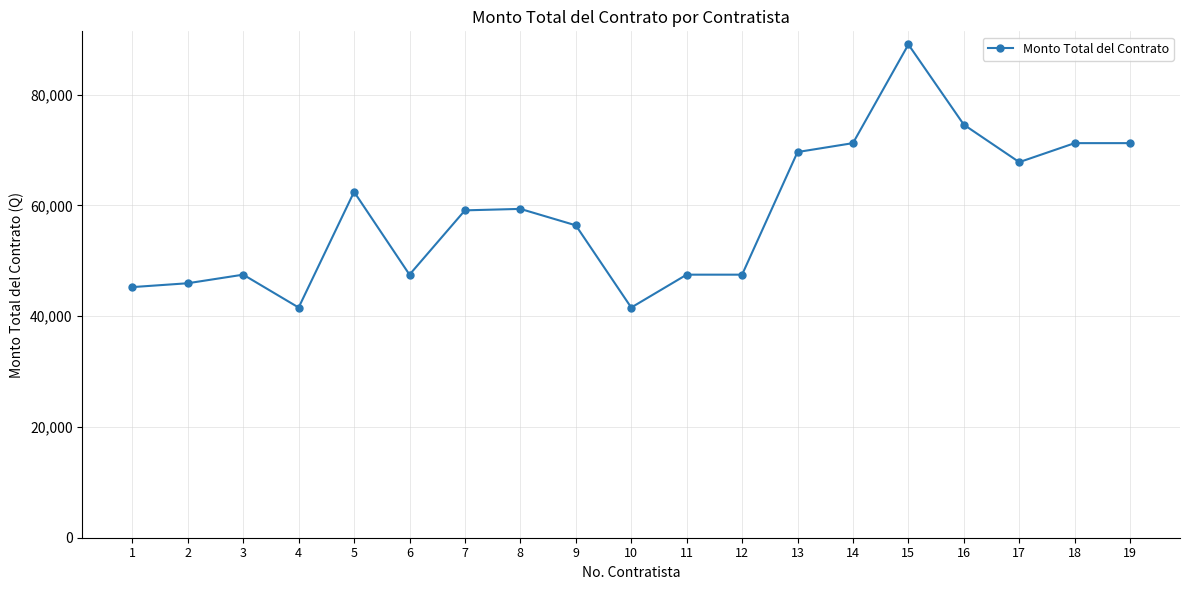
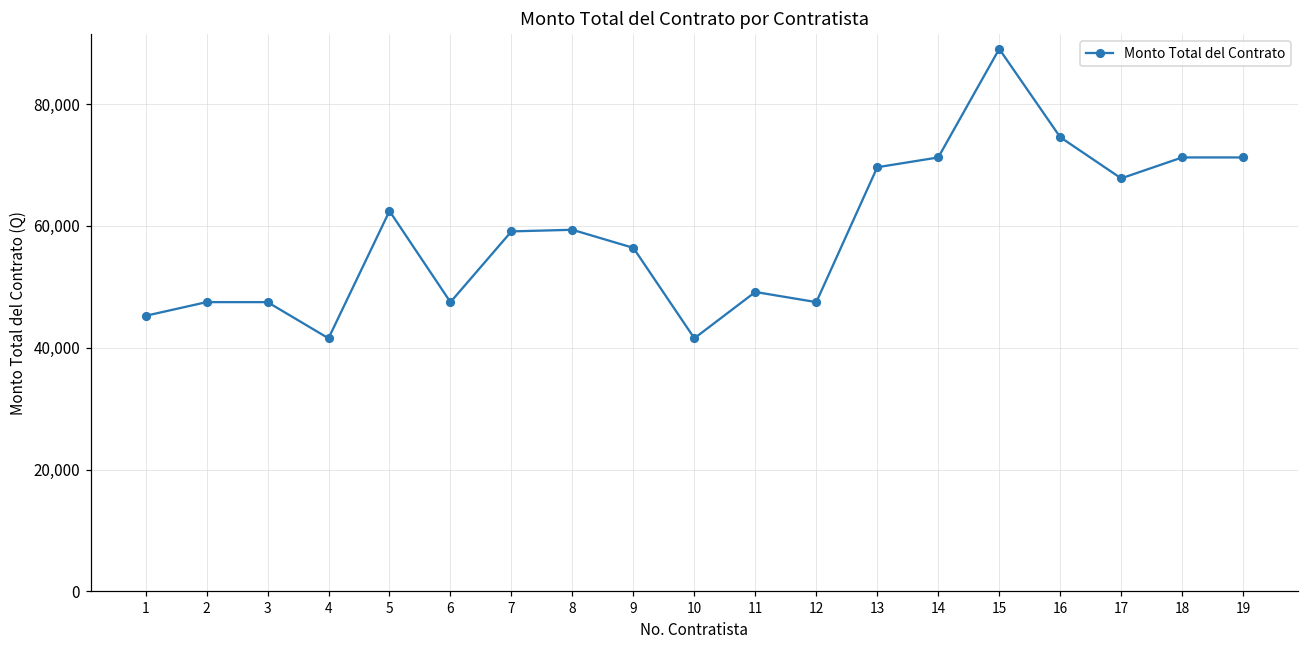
2: 46,000 -> 47,000
11: 47,000 -> 49,000
